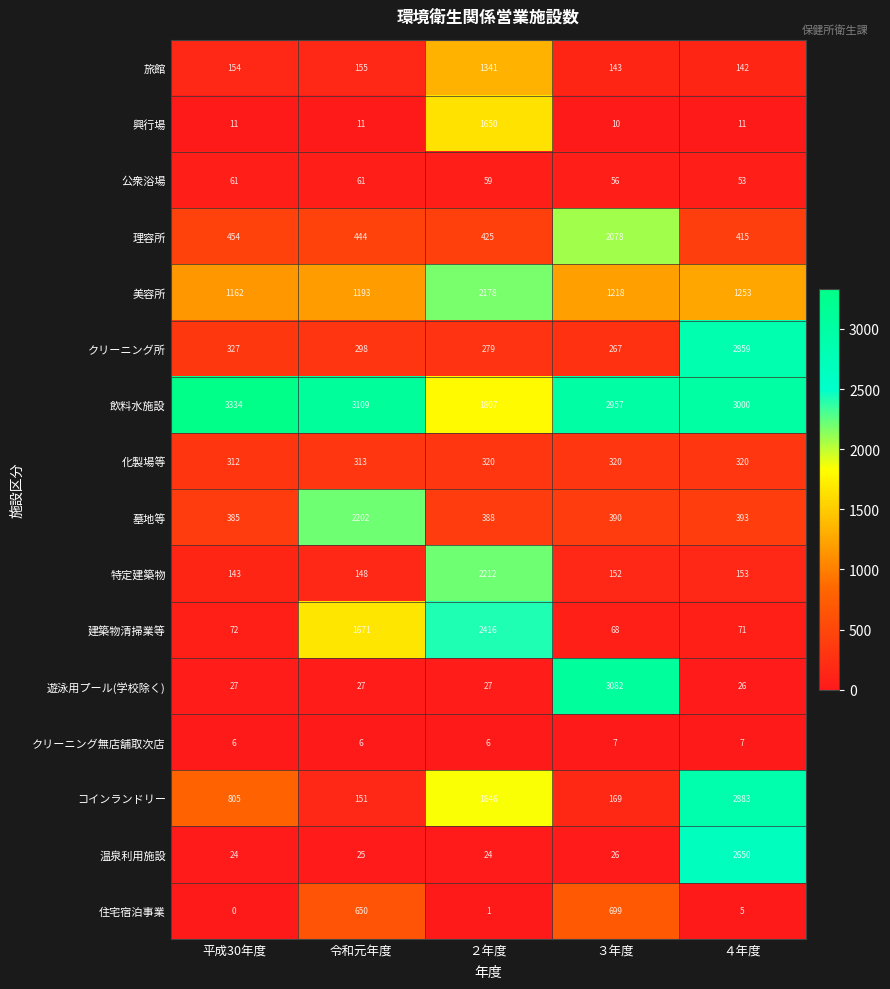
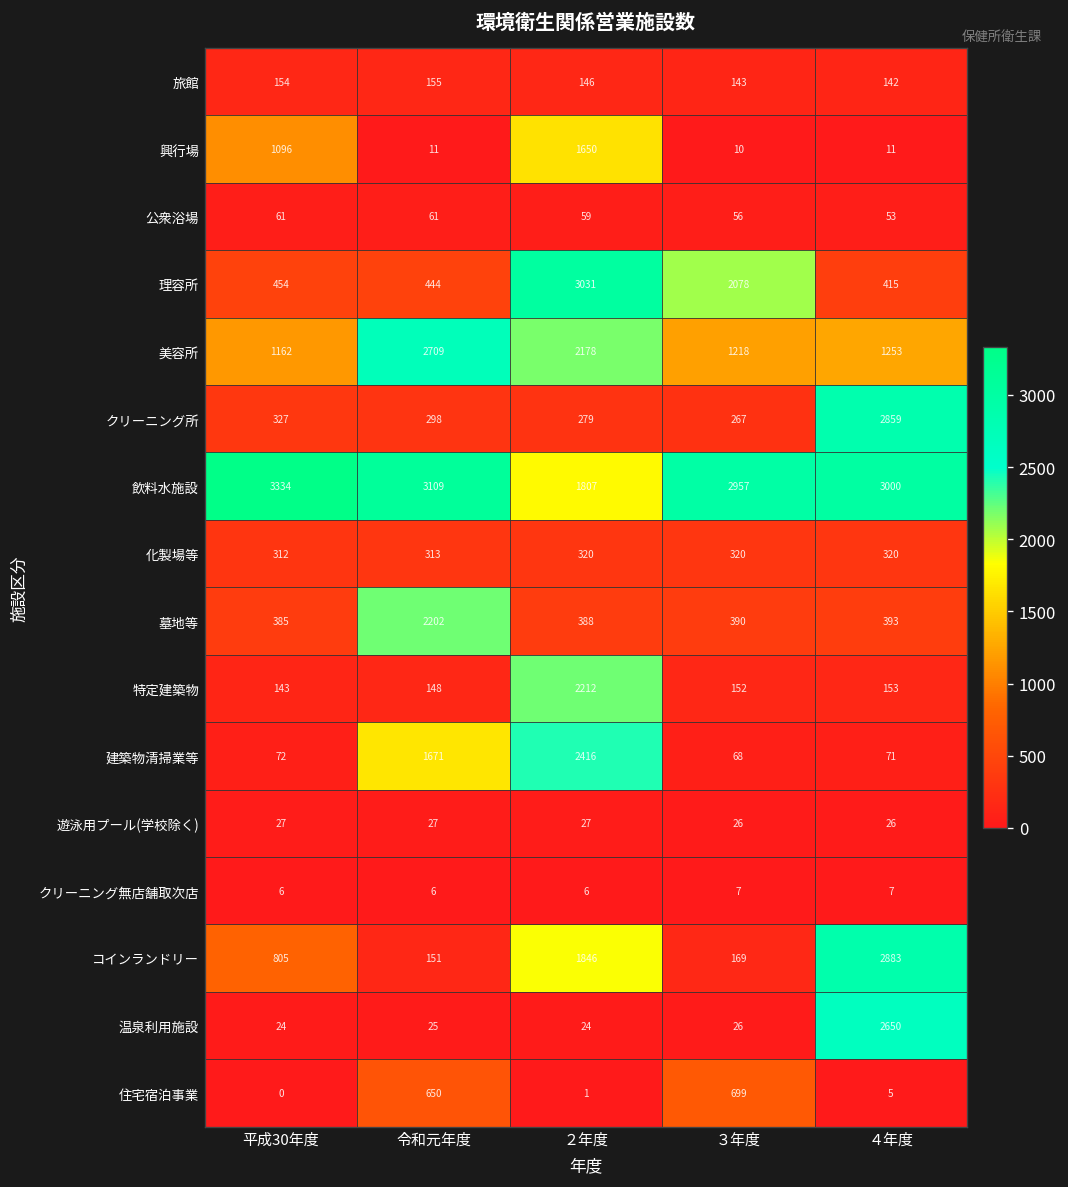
旅館, ２年度: 1341 -> 146
興行場, 平成30年度: 11 -> 1096
理容所, ２年度: 425 -> 3031
美容所, 令和元年度: 1193 -> 2709
遊泳用プール(学校除く), ３年度: 3082 -> 26
